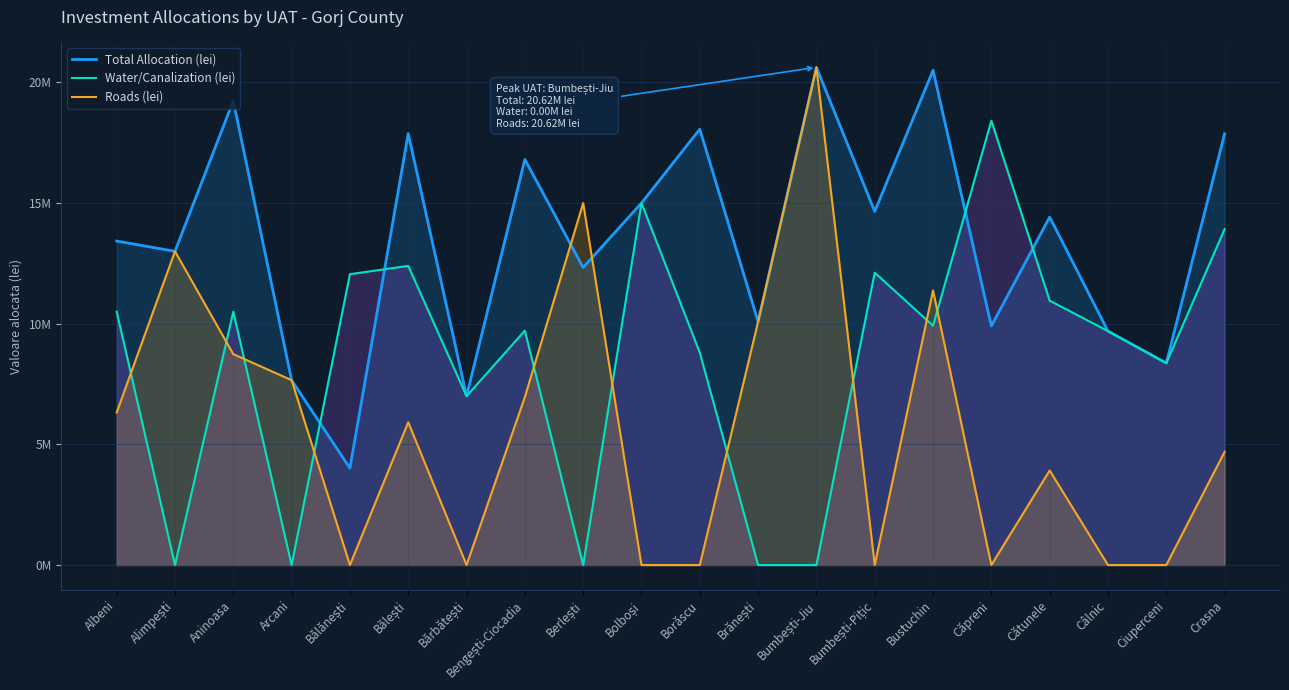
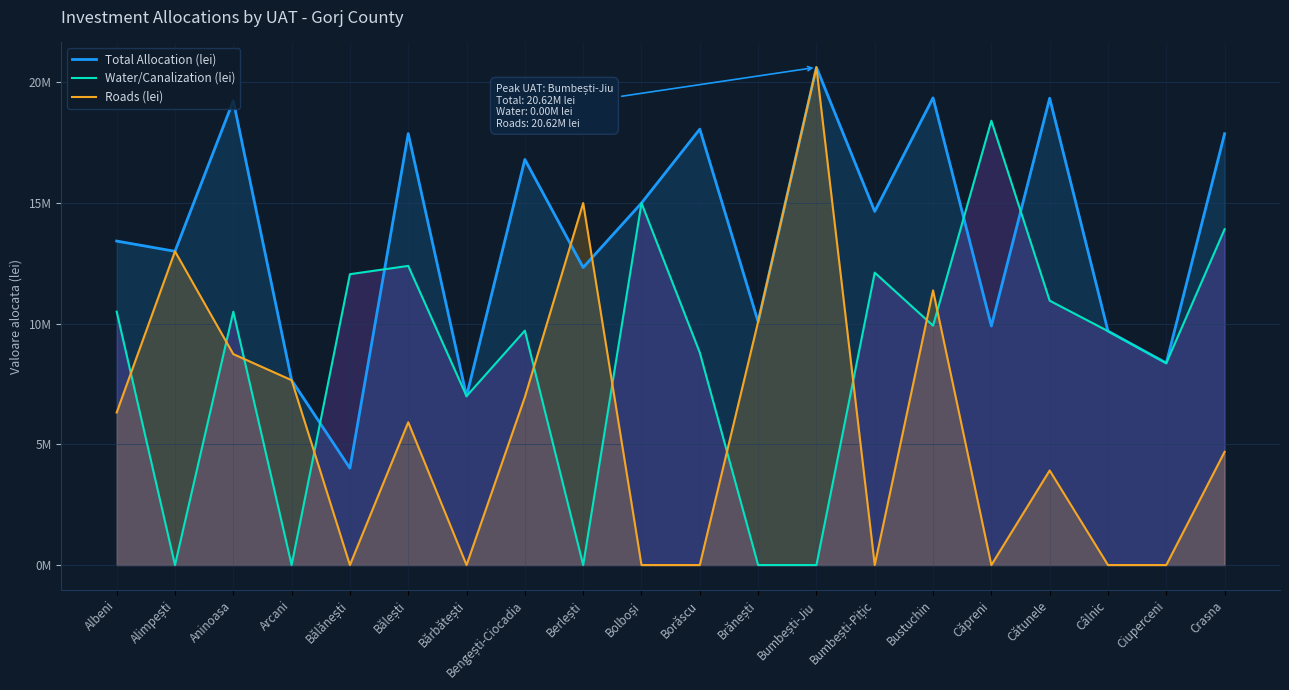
Total Allocation (lei), Bustuchin: 20500000 -> 19400000
Total Allocation (lei), Cătunele: 14400000 -> 19300000
